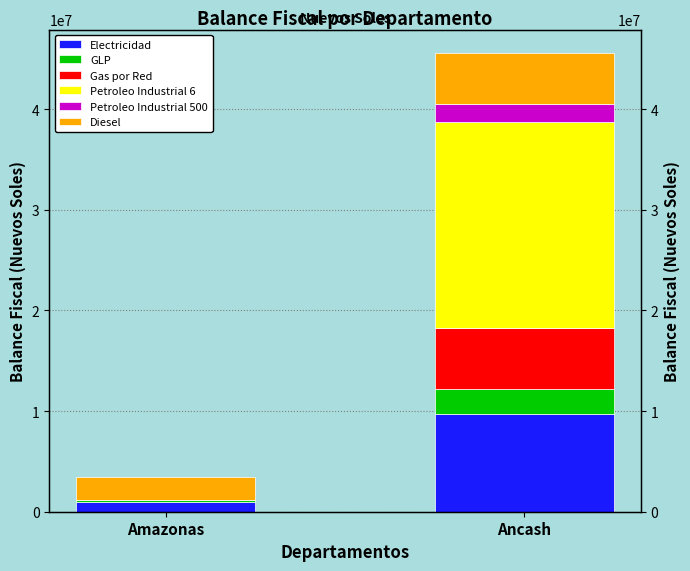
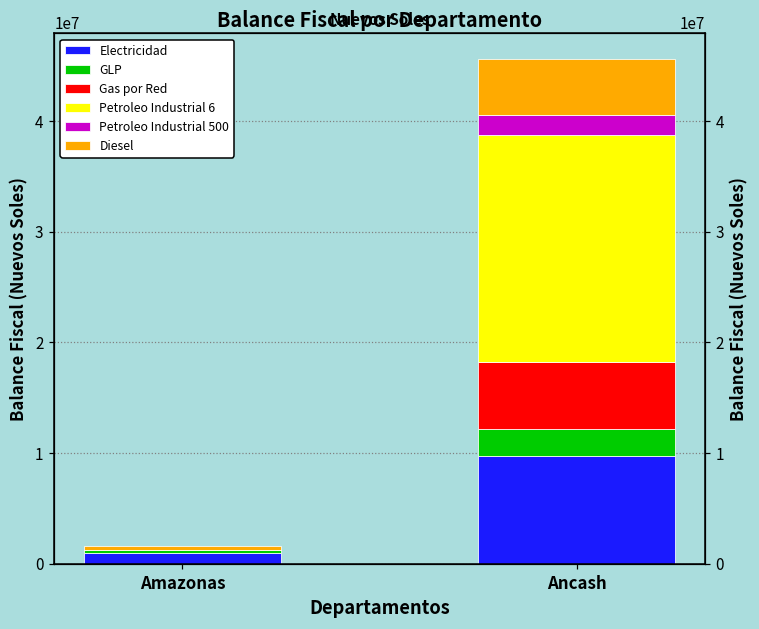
Diesel, Amazonas: 2200000 -> 400000
